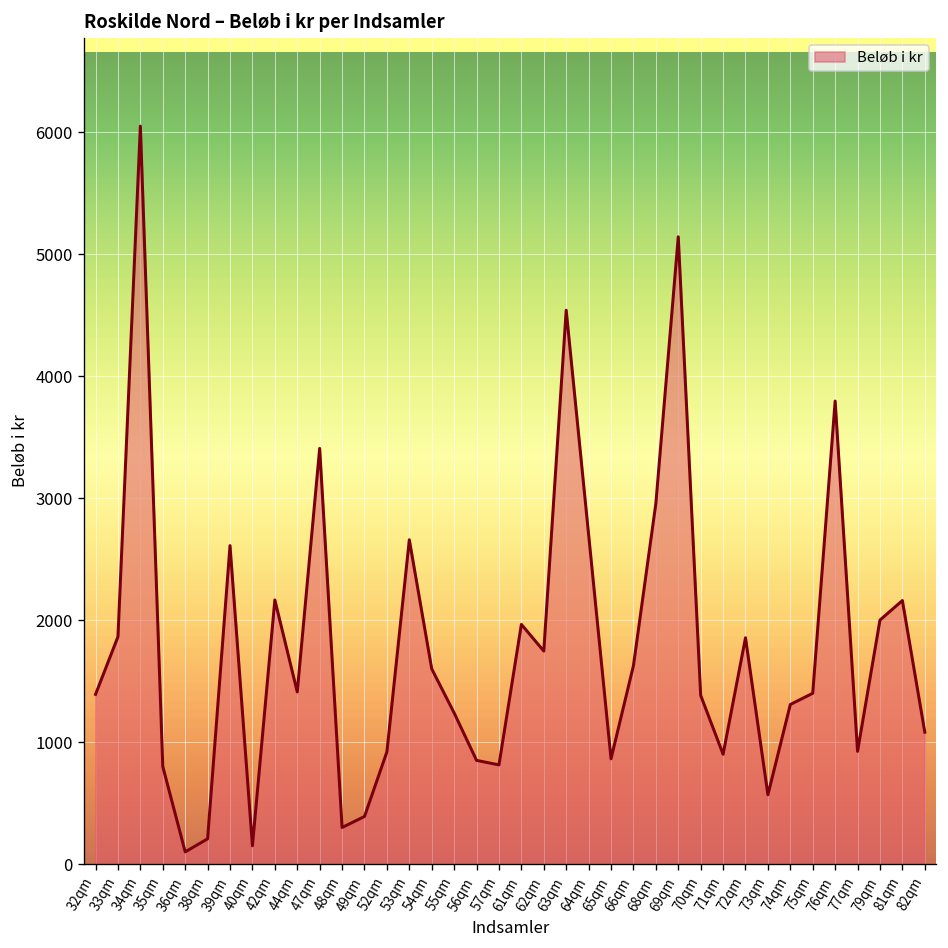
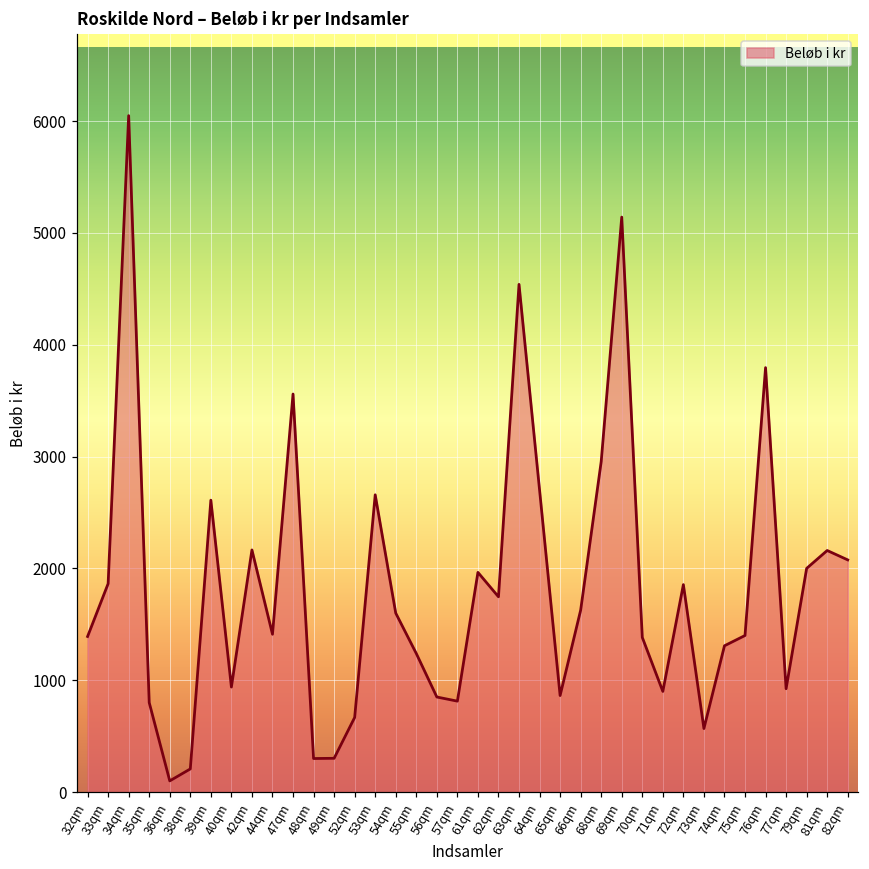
40qm: 150 -> 940
47qm: 3410 -> 3560
49qm: 390 -> 300
52qm: 920 -> 670
82qm: 1080 -> 2080
